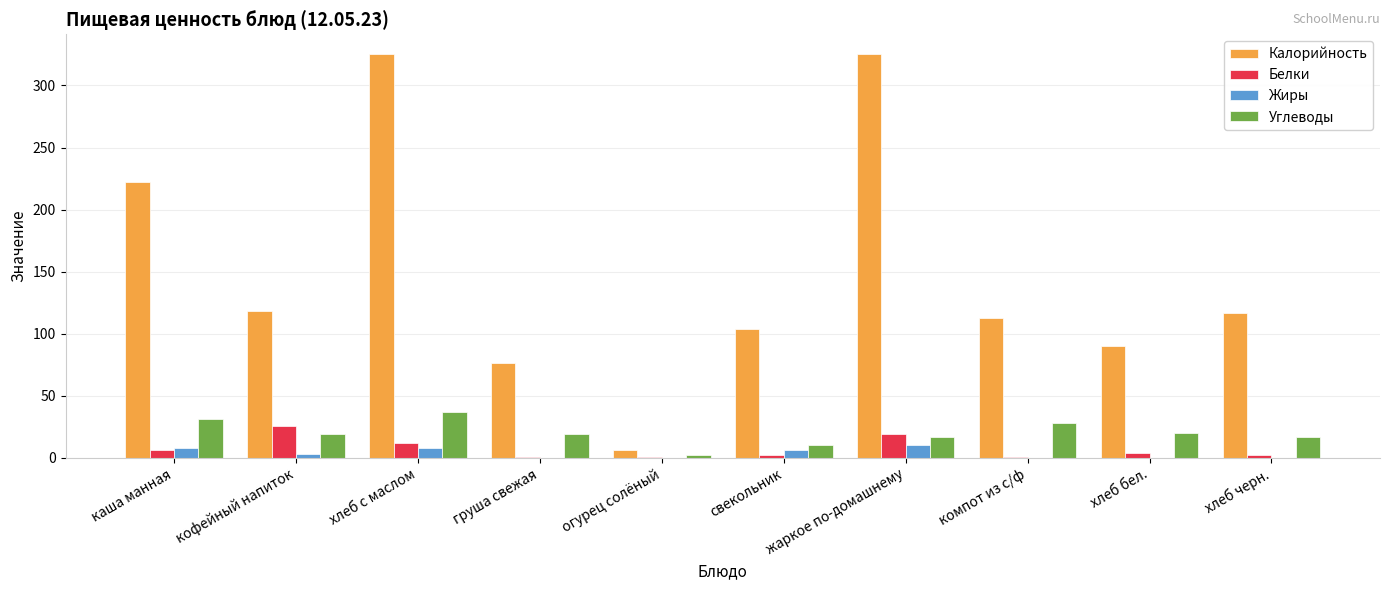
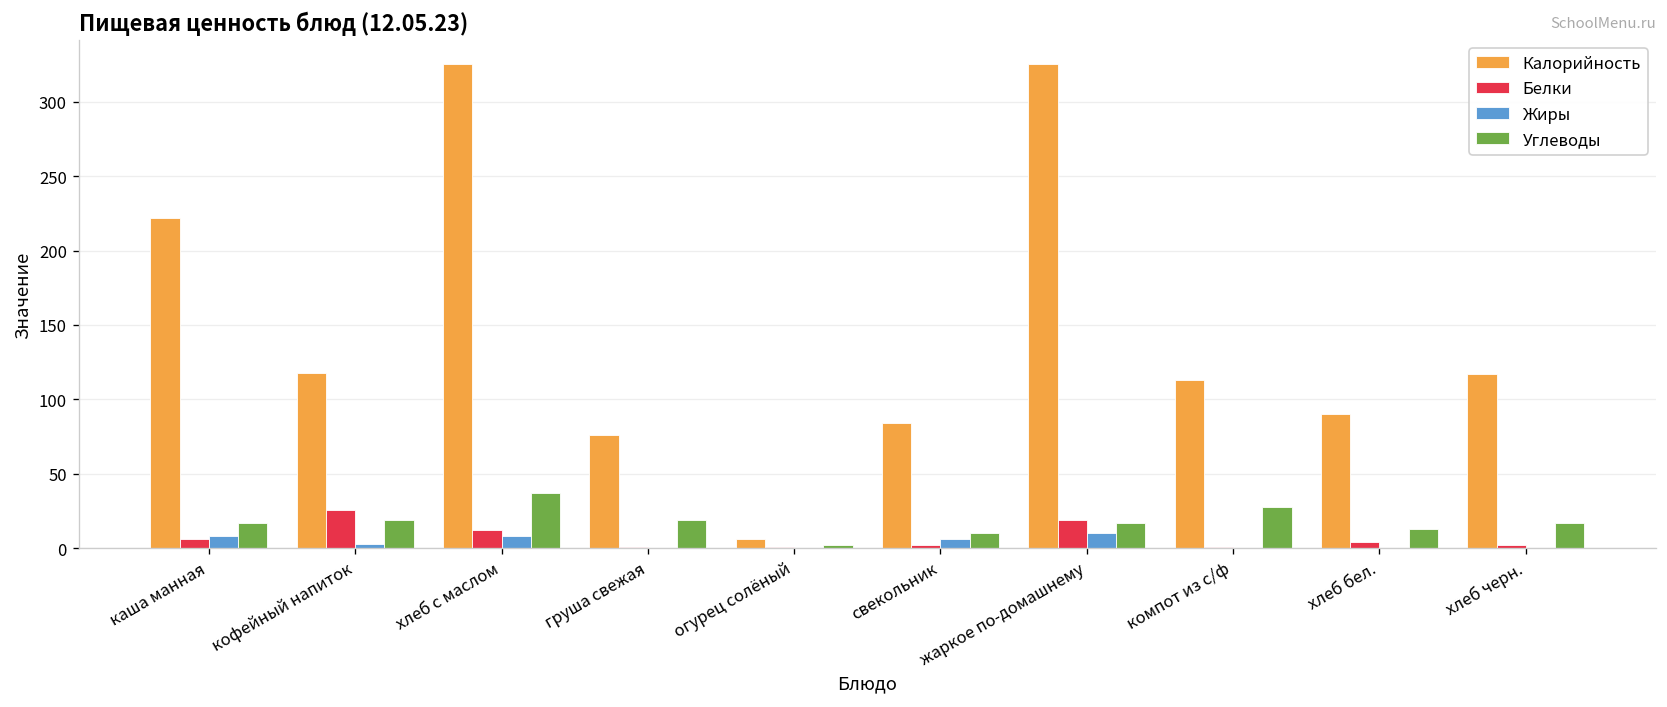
Углеводы, каша манная: 31 -> 17
Калорийность, свекольник: 104 -> 84
Углеводы, хлеб бел.: 20 -> 13
